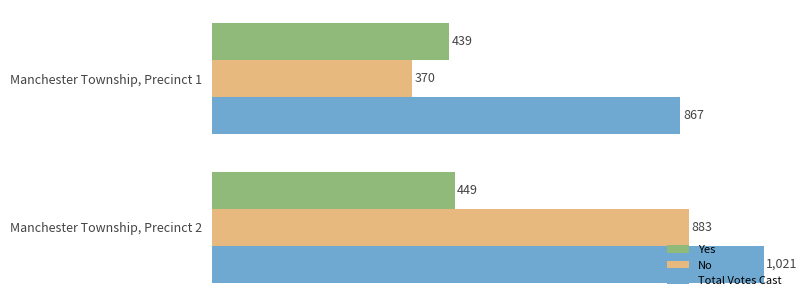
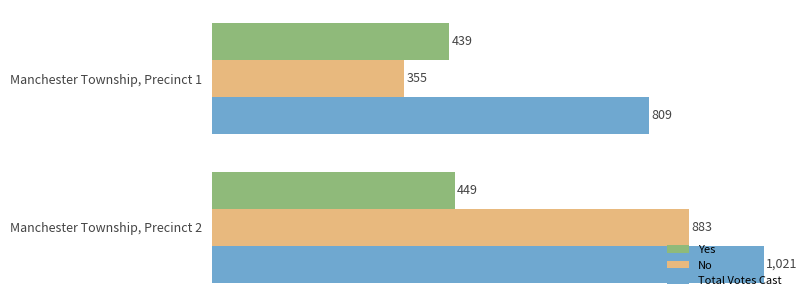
No, Manchester Township, Precinct 1: 370 -> 355
Total Votes Cast, Manchester Township, Precinct 1: 867 -> 809
